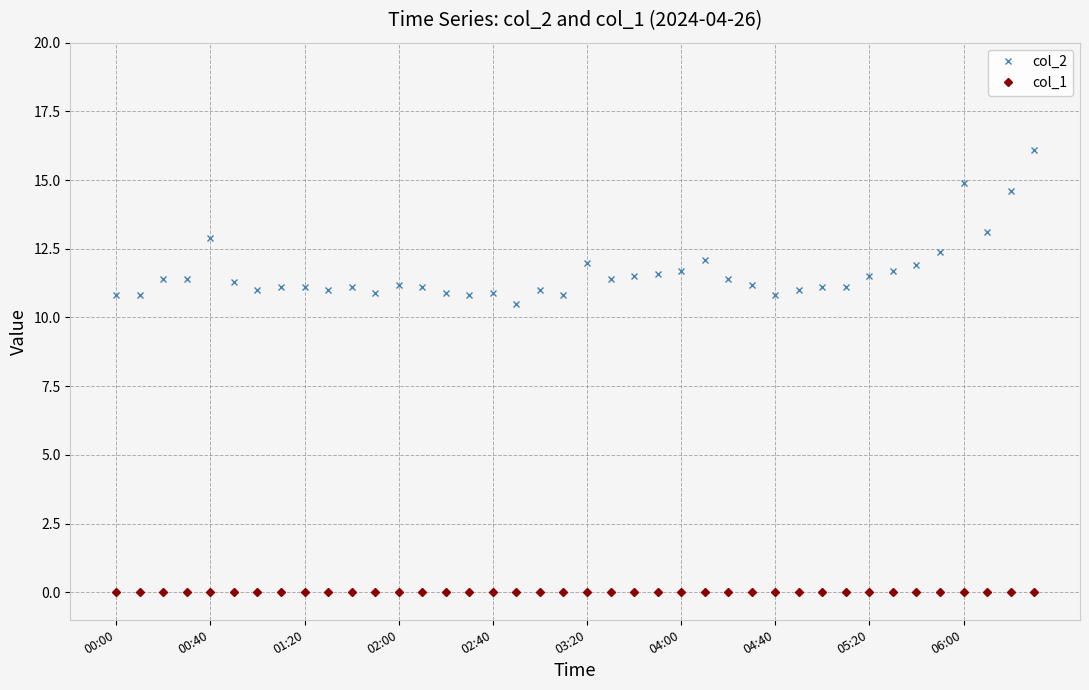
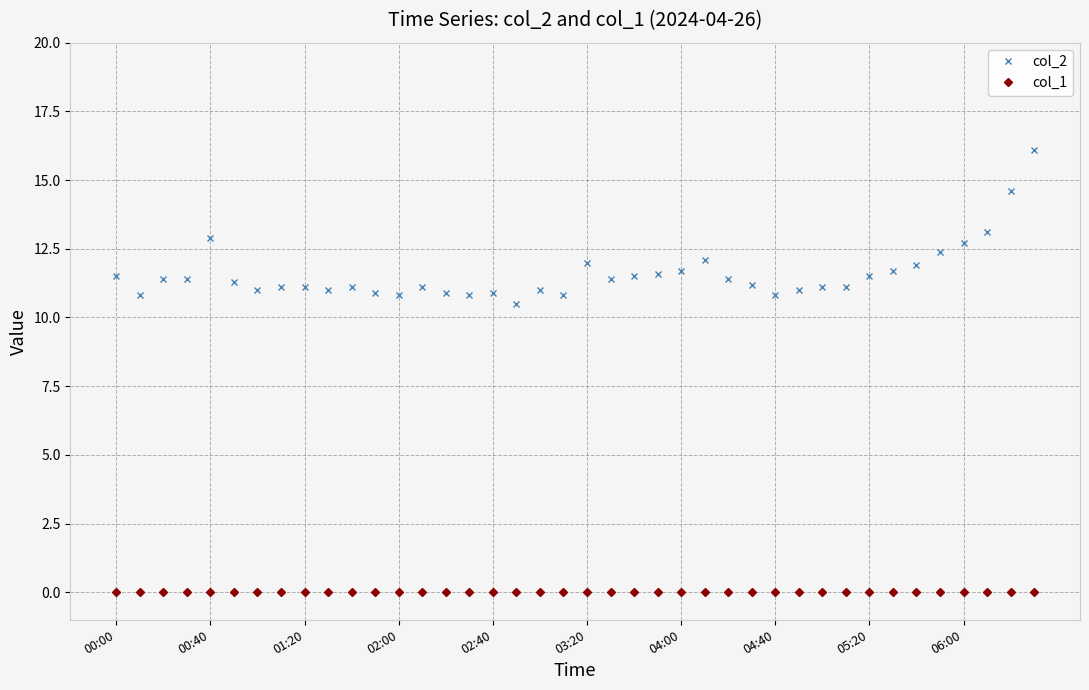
col_2, 00:00: 10.8 -> 11.5
col_2, 02:00: 11.2 -> 10.8
col_2, 06:00: 14.9 -> 12.7
